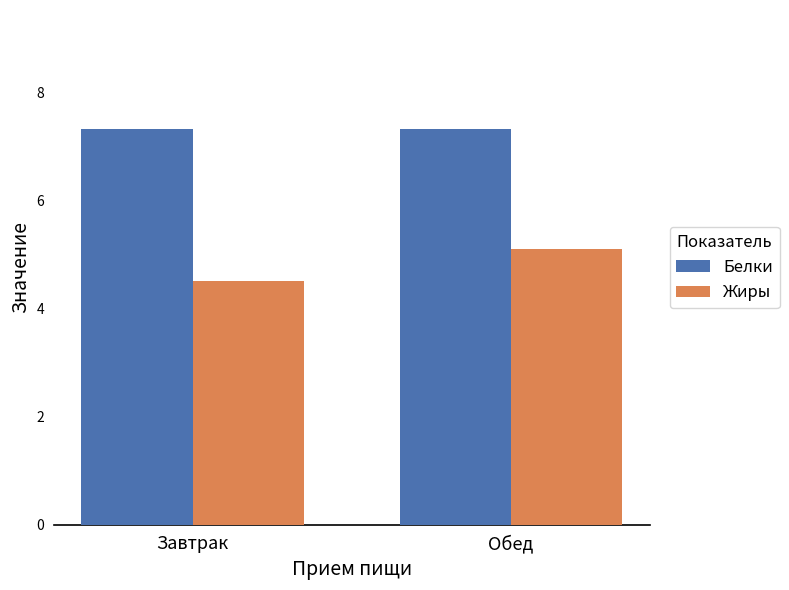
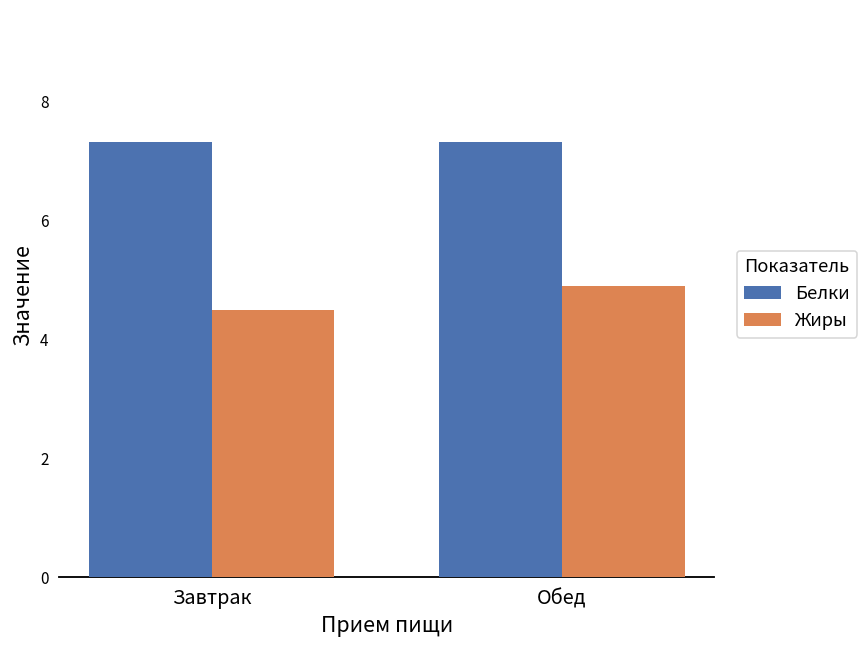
Жиры, Обед: 5.1 -> 4.9
